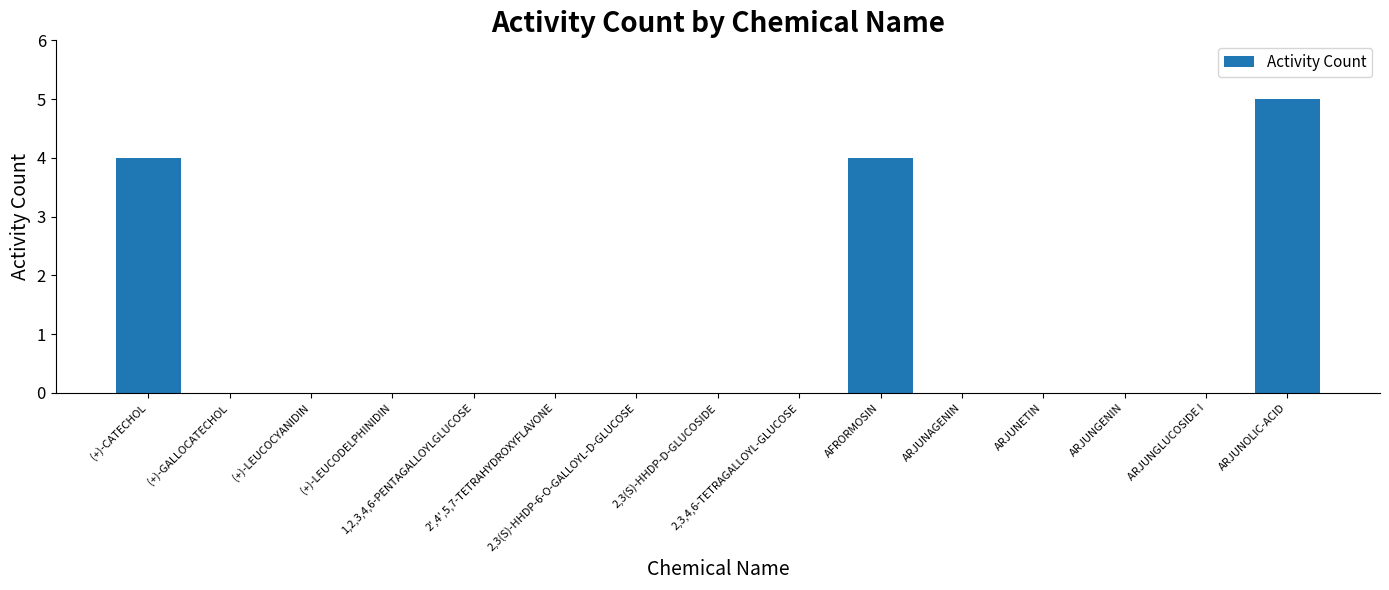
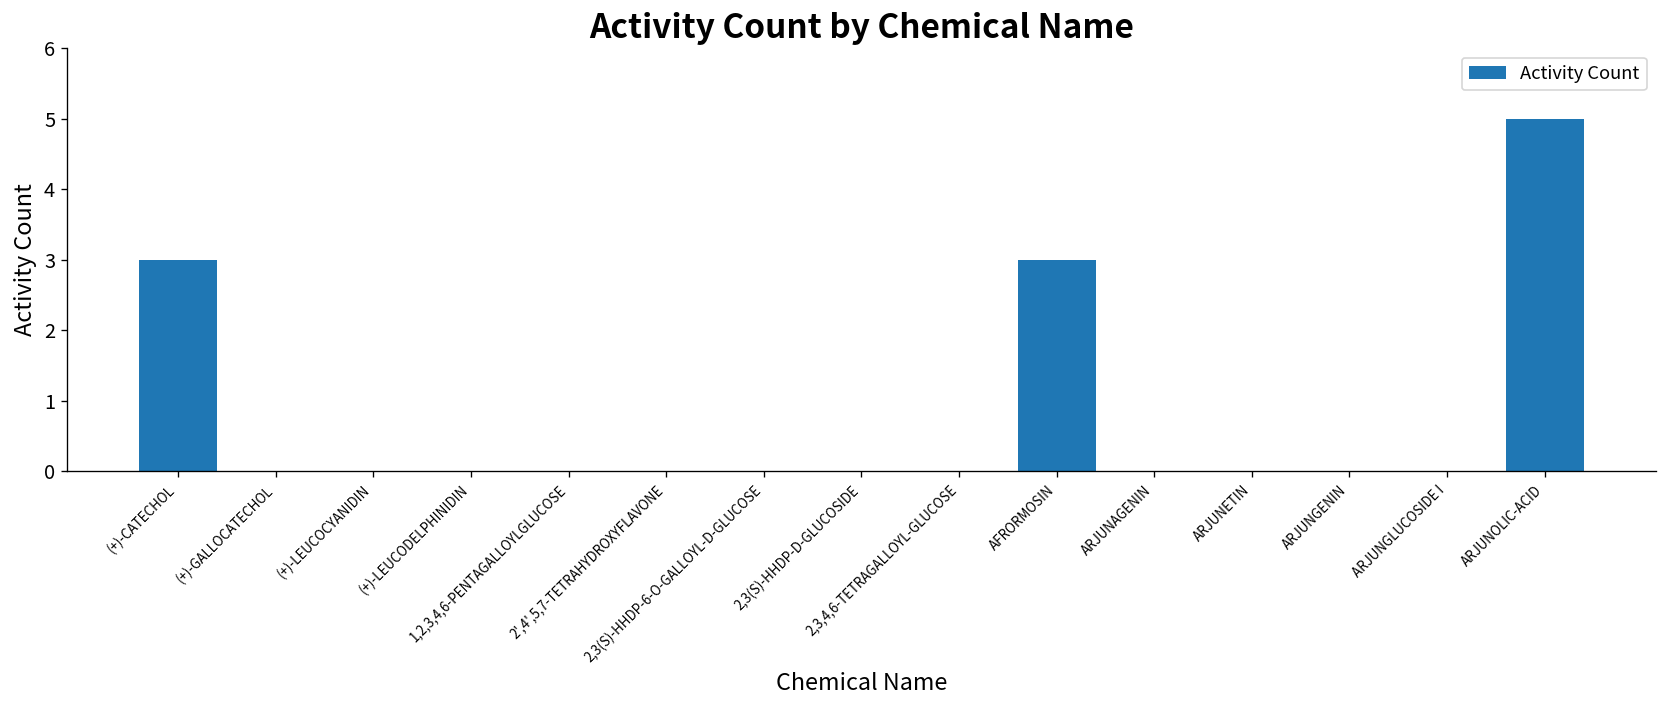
(+)-CATECHOL: 4 -> 3
AFRORMOSIN: 4 -> 3
